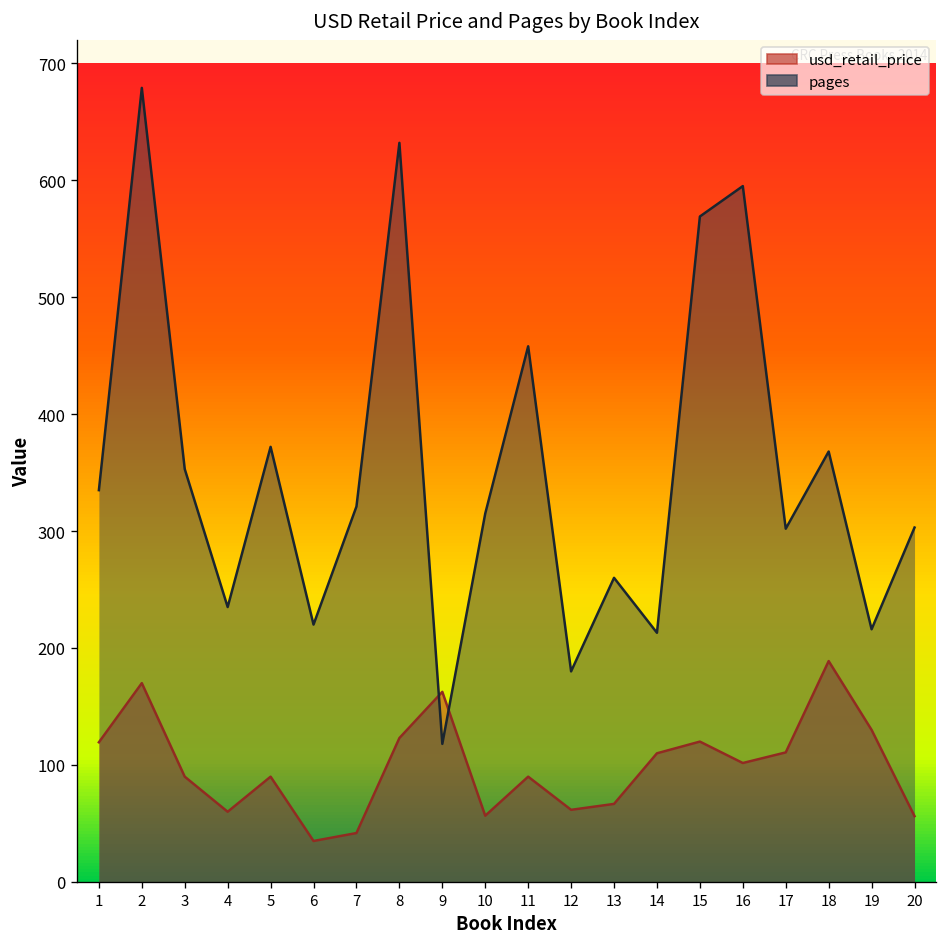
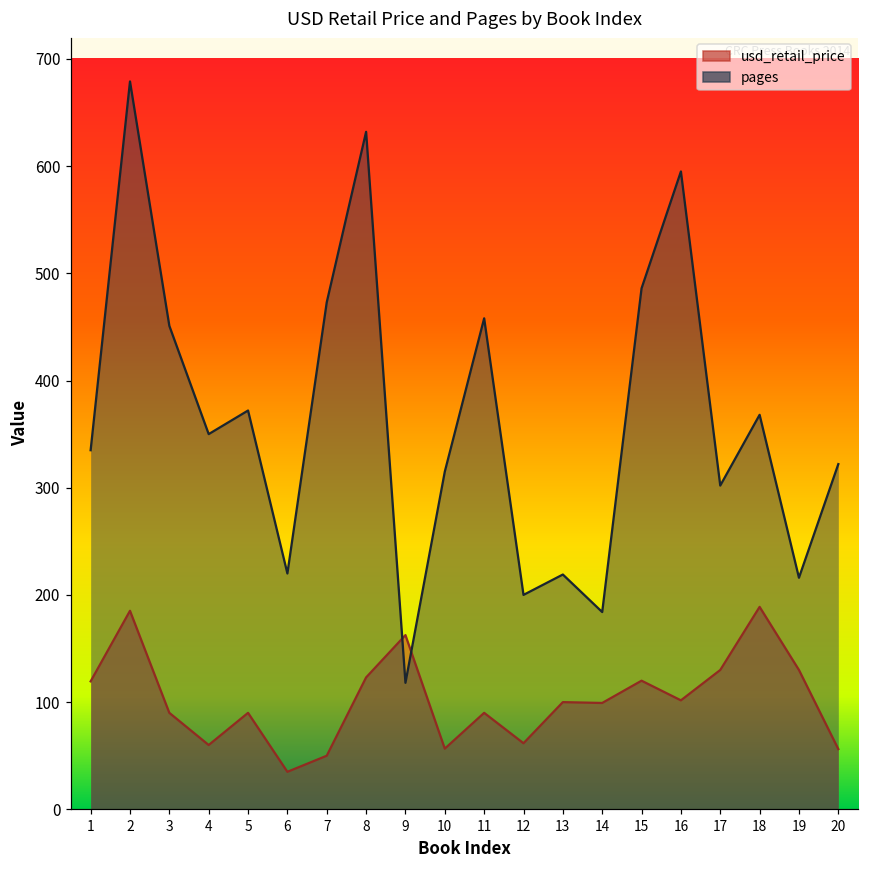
usd_retail_price, 2: 170 -> 190
pages, 3: 350 -> 450
pages, 4: 240 -> 350
usd_retail_price, 7: 40 -> 50
pages, 7: 320 -> 470
pages, 12: 180 -> 200
usd_retail_price, 13: 70 -> 100
pages, 13: 260 -> 220
usd_retail_price, 14: 110 -> 100
pages, 14: 210 -> 180
pages, 15: 570 -> 490
usd_retail_price, 17: 110 -> 130
pages, 20: 300 -> 320
